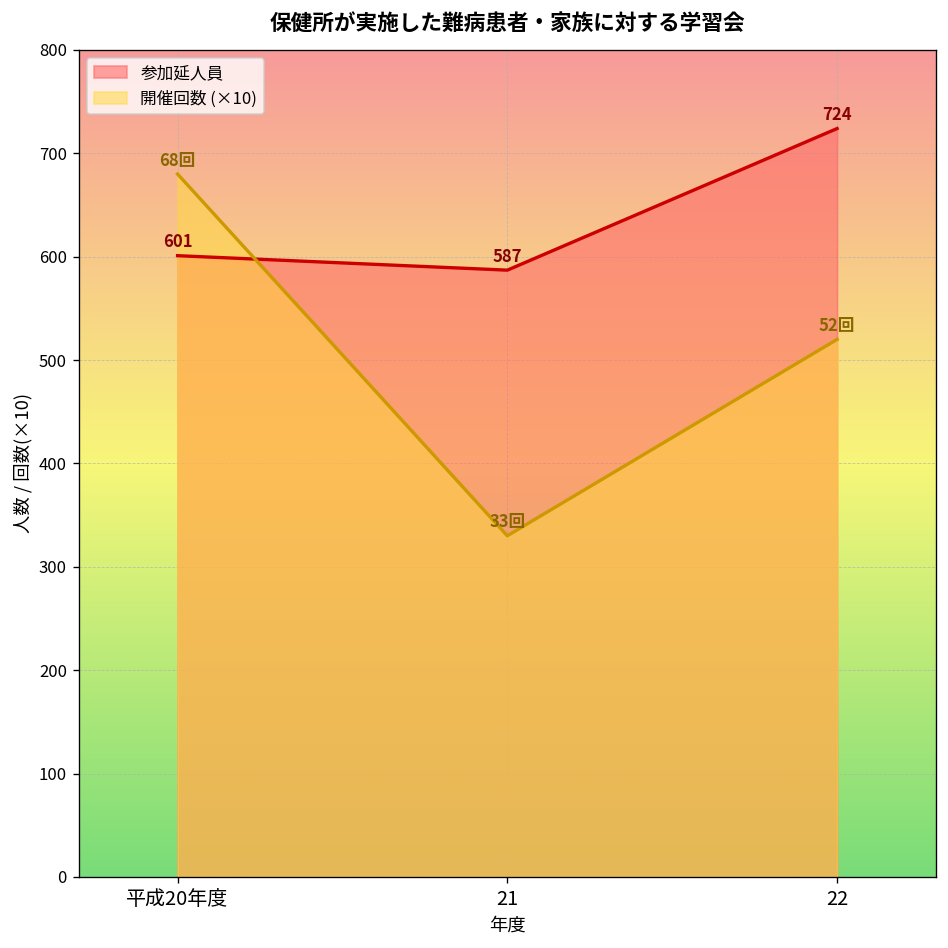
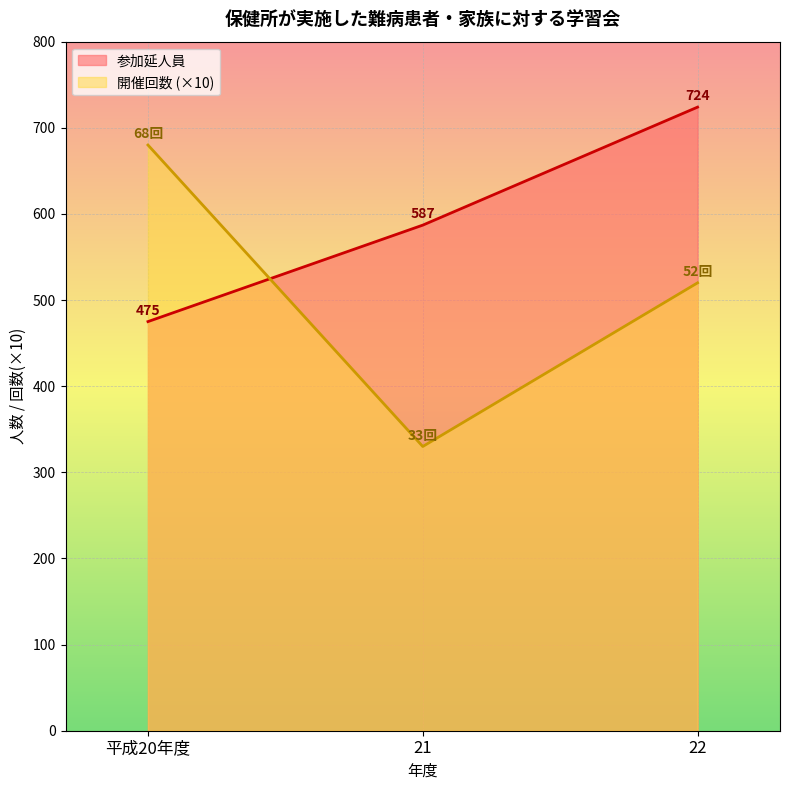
参加延人員, 平成20年度: 601 -> 475
